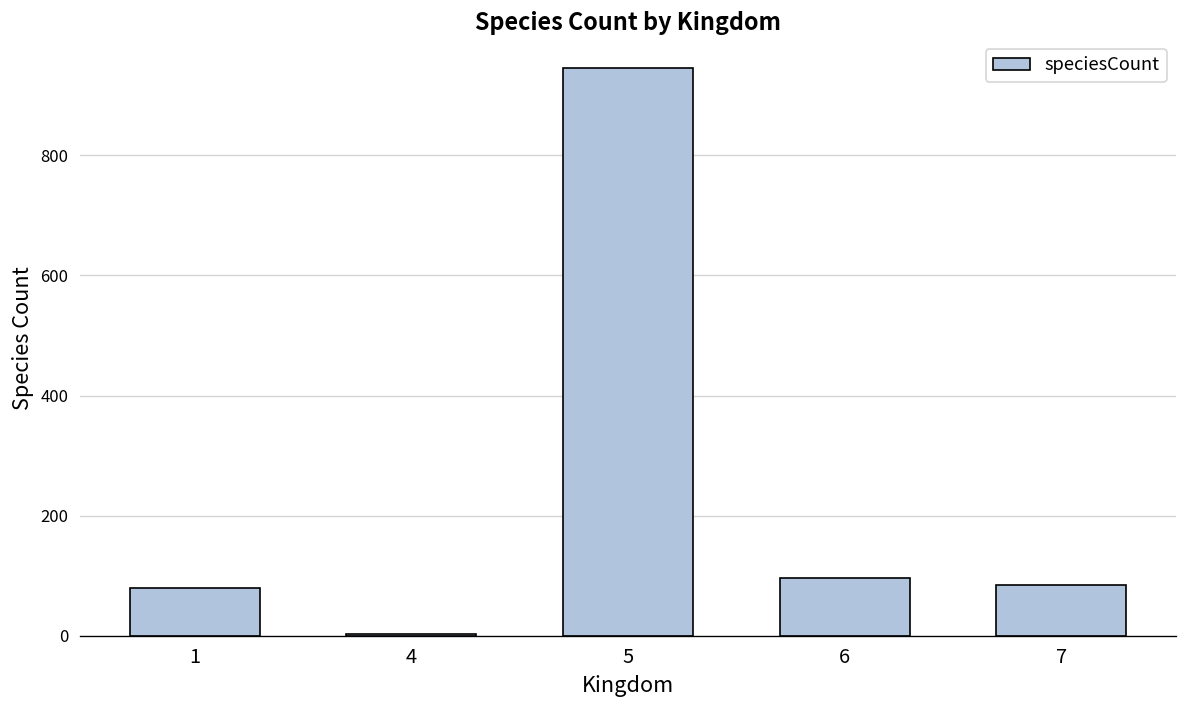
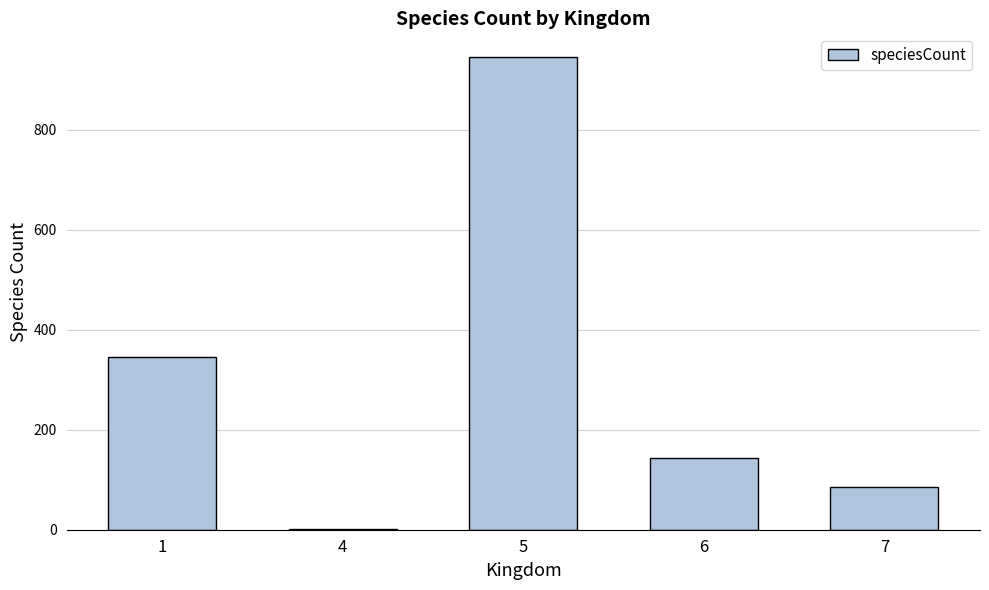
1: 80 -> 350
6: 100 -> 140
